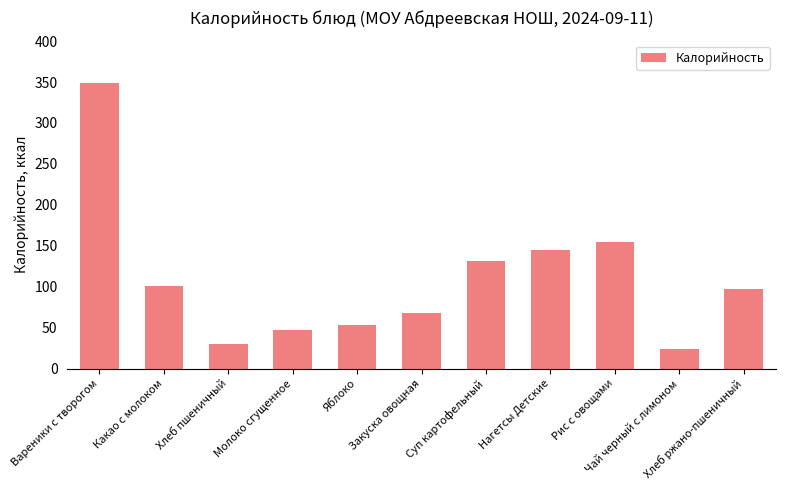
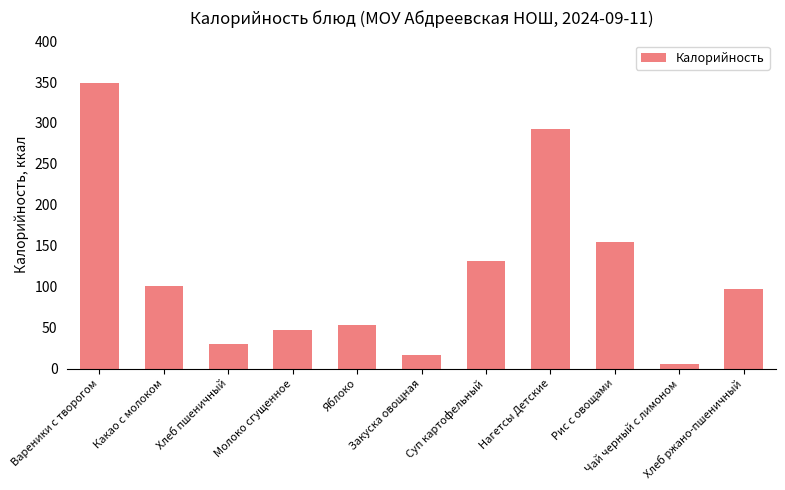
Закуска овощная: 70 -> 20
Нагетсы Детские: 150 -> 290
Чай черный с лимоном: 20 -> 10
